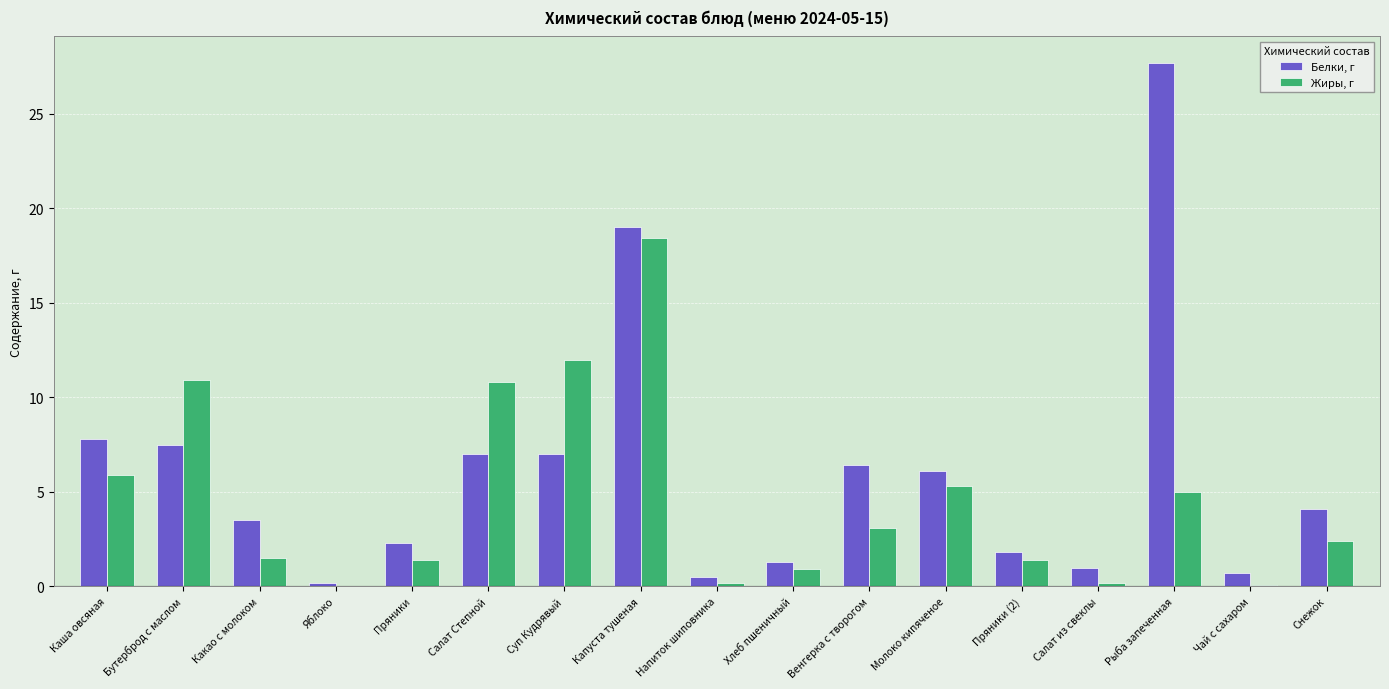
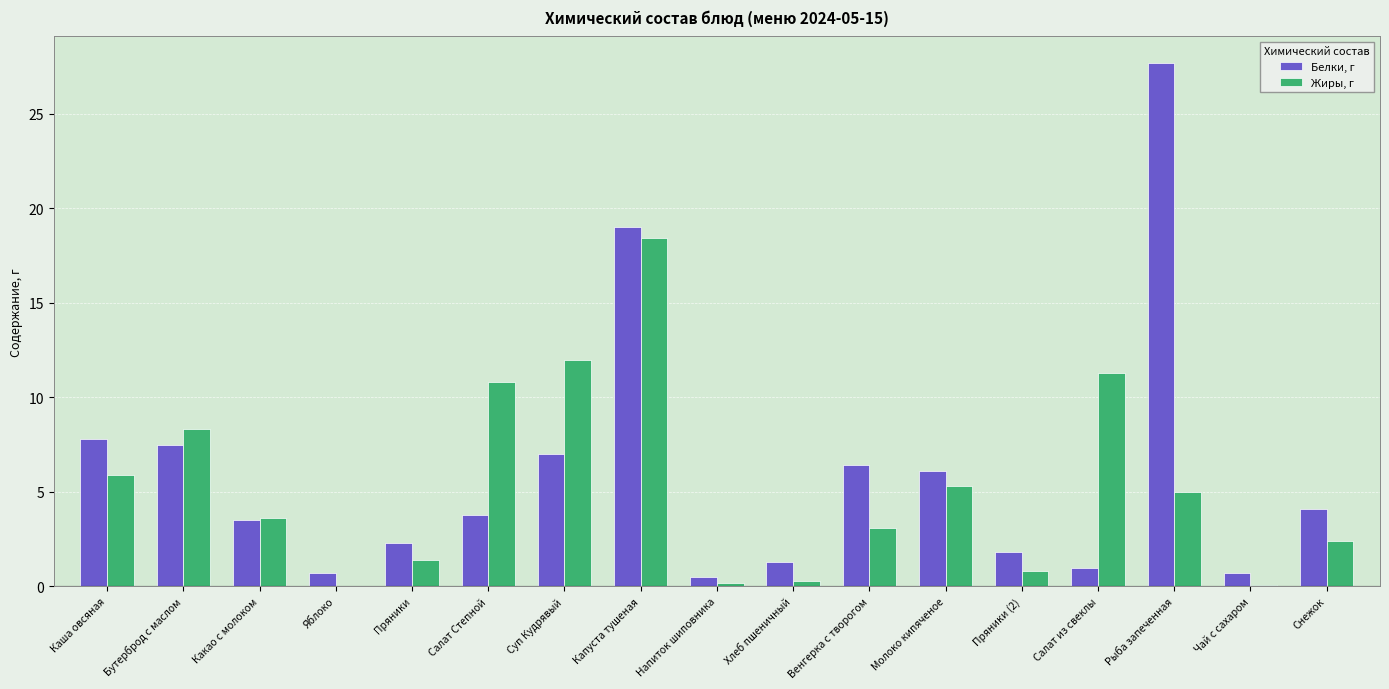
Жиры, г, Бутерброд с маслом: 10.9 -> 8.3
Жиры, г, Какао с молоком: 1.5 -> 3.6
Белки, г, Яблоко: 0.2 -> 0.7
Белки, г, Салат Степной: 7.0 -> 3.8
Жиры, г, Хлеб пшеничный: 0.9 -> 0.3
Жиры, г, Пряники (2): 1.4 -> 0.8
Жиры, г, Салат из свеклы: 0.2 -> 11.3
